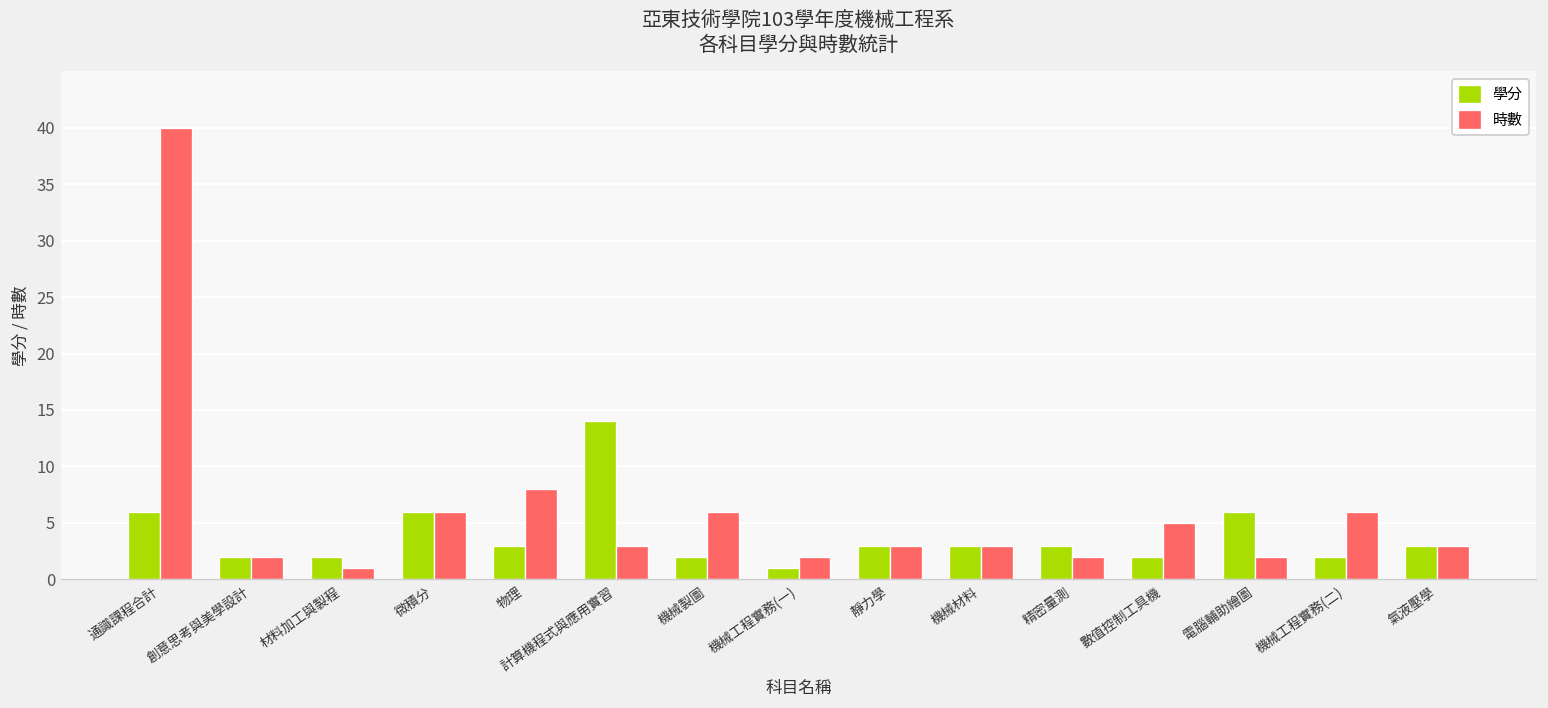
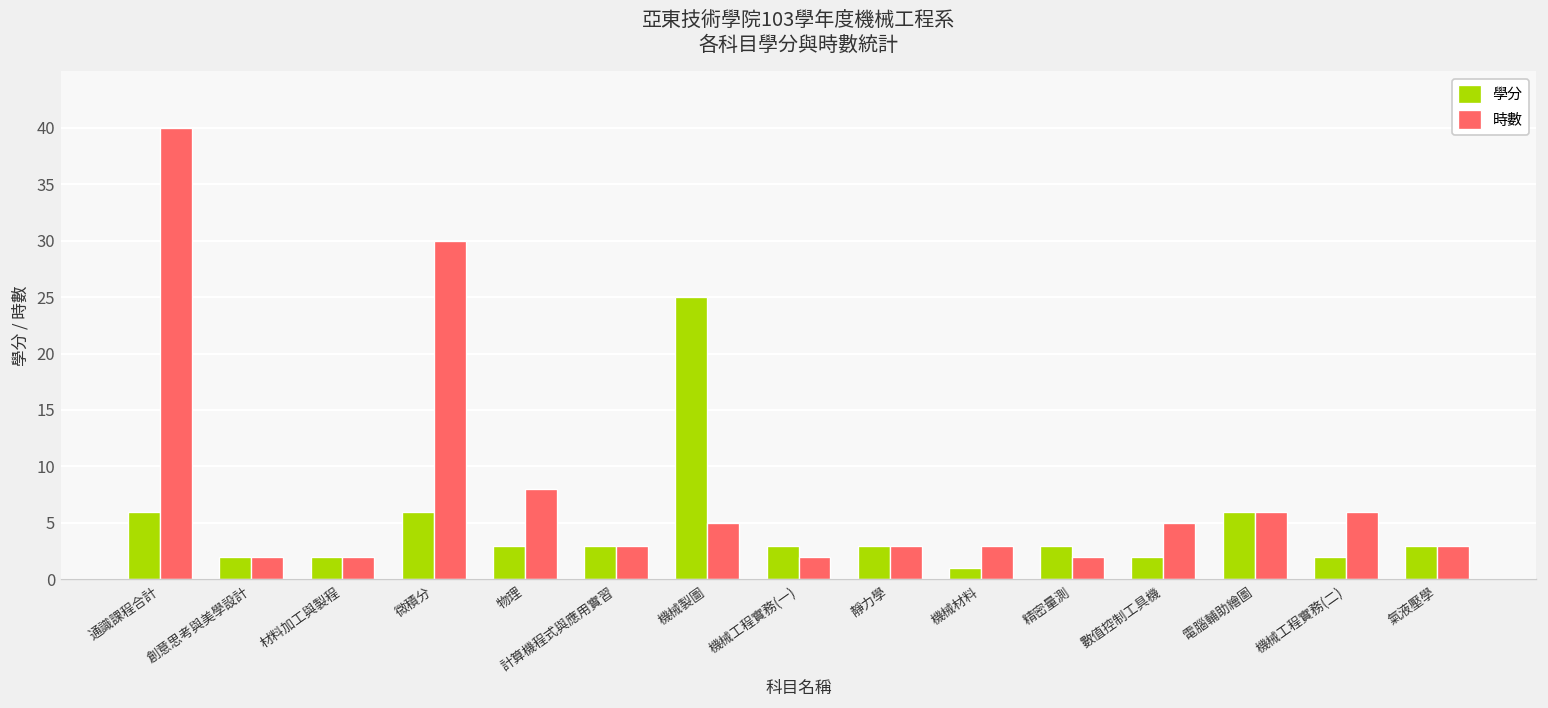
時數, 材料加工與製程: 1 -> 2
時數, 微積分: 6 -> 30
學分, 計算機程式與應用實習: 14 -> 3
學分, 機械製圖: 2 -> 25
時數, 機械製圖: 6 -> 5
學分, 機械工程實務(一): 1 -> 3
學分, 機械材料: 3 -> 1
時數, 電腦輔助繪圖: 2 -> 6
